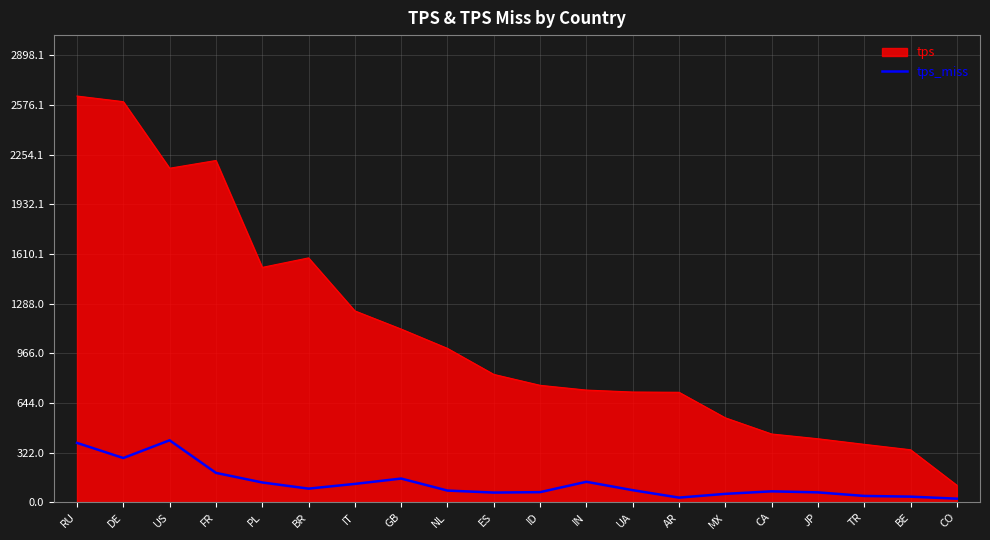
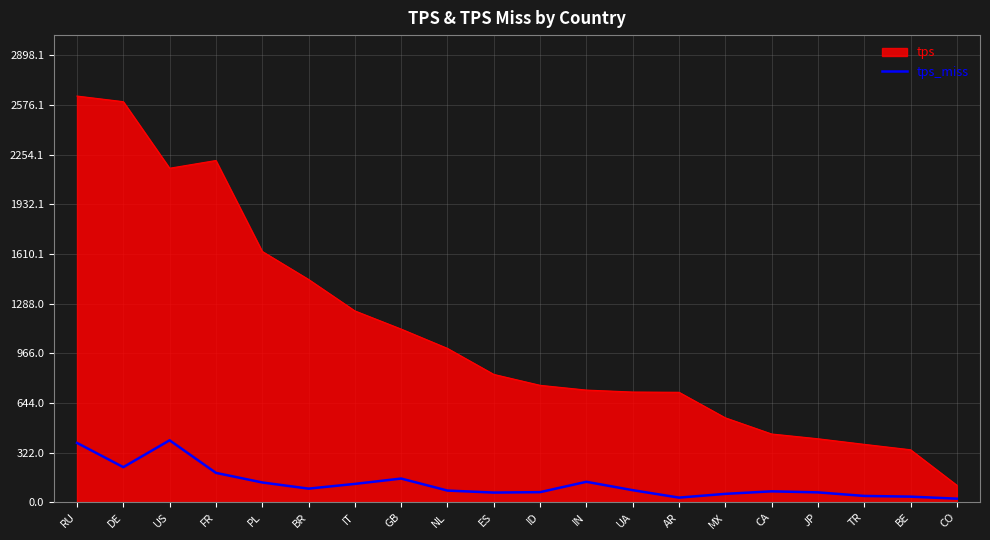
tps_miss, DE: 290 -> 230
tps, PL: 1520 -> 1630
tps, BR: 1590 -> 1450
